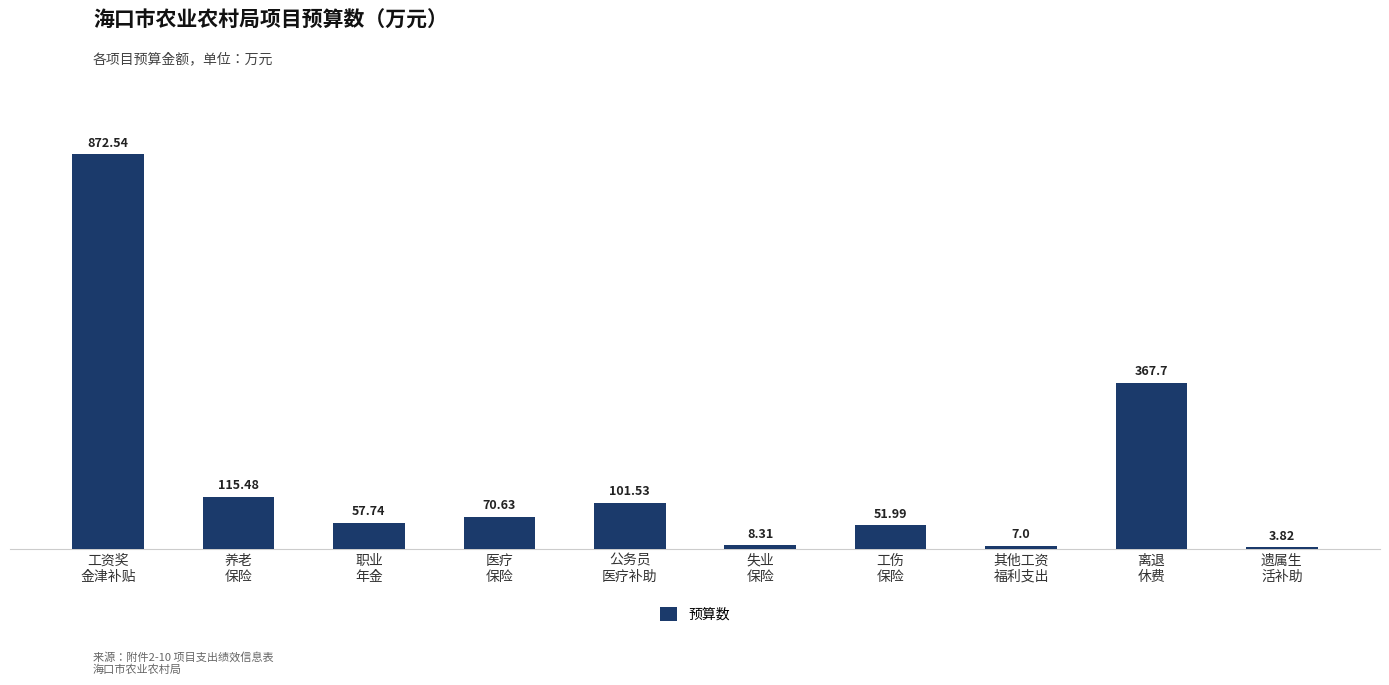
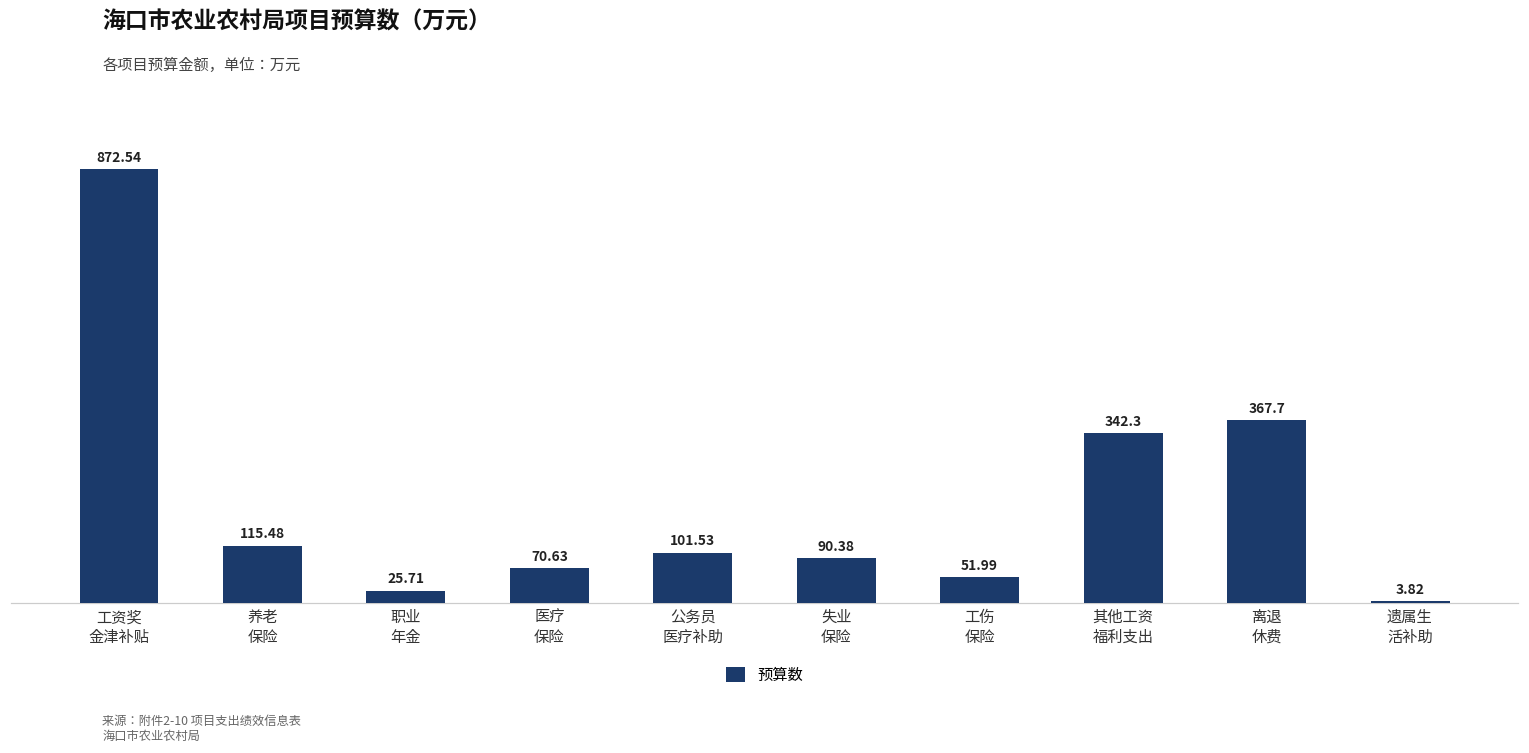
职业 年金: 57.74 -> 25.71
失业 保险: 8.31 -> 90.38
其他工资 福利支出: 7.0 -> 342.3
